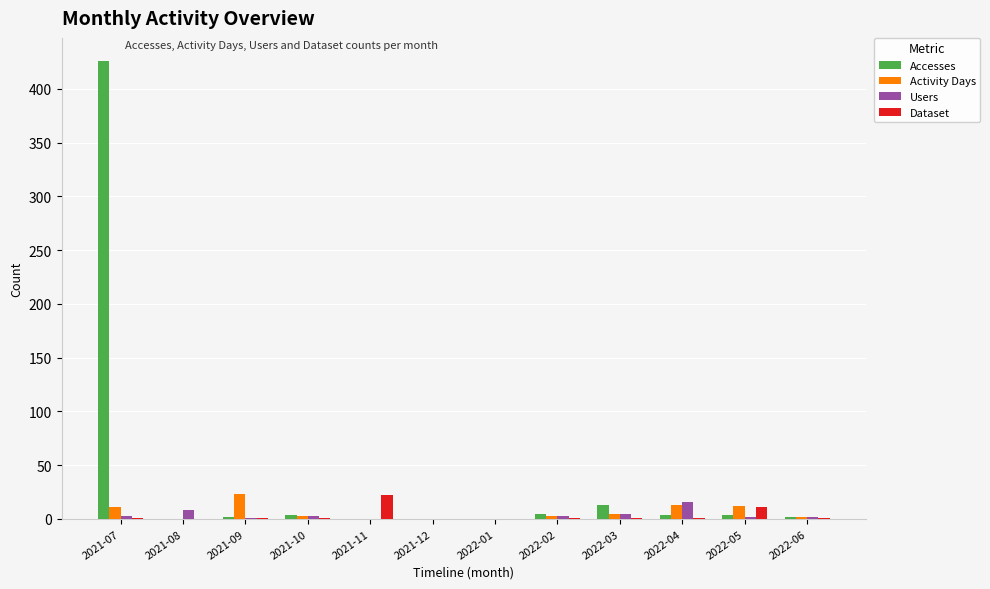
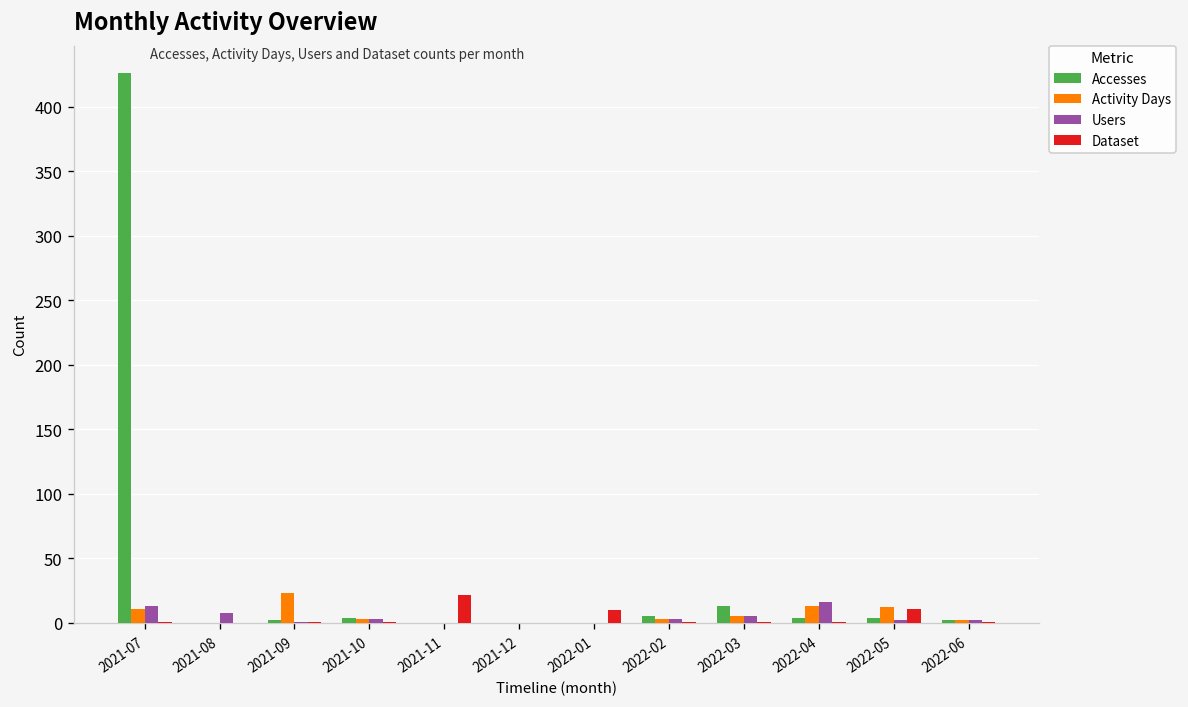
Users, 2021-07: 3 -> 13
Dataset, 2022-01: 0 -> 10
